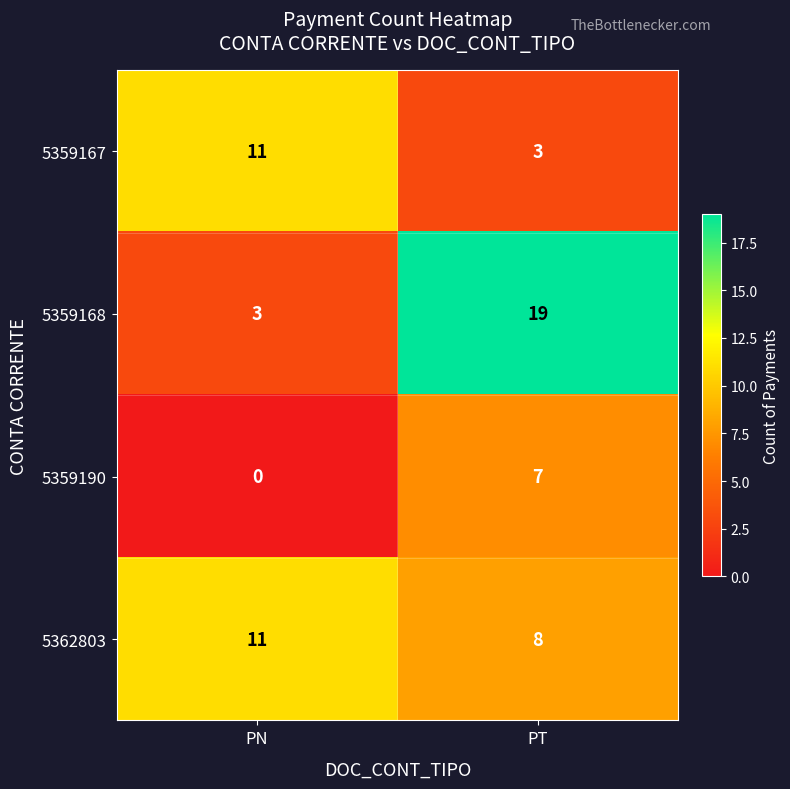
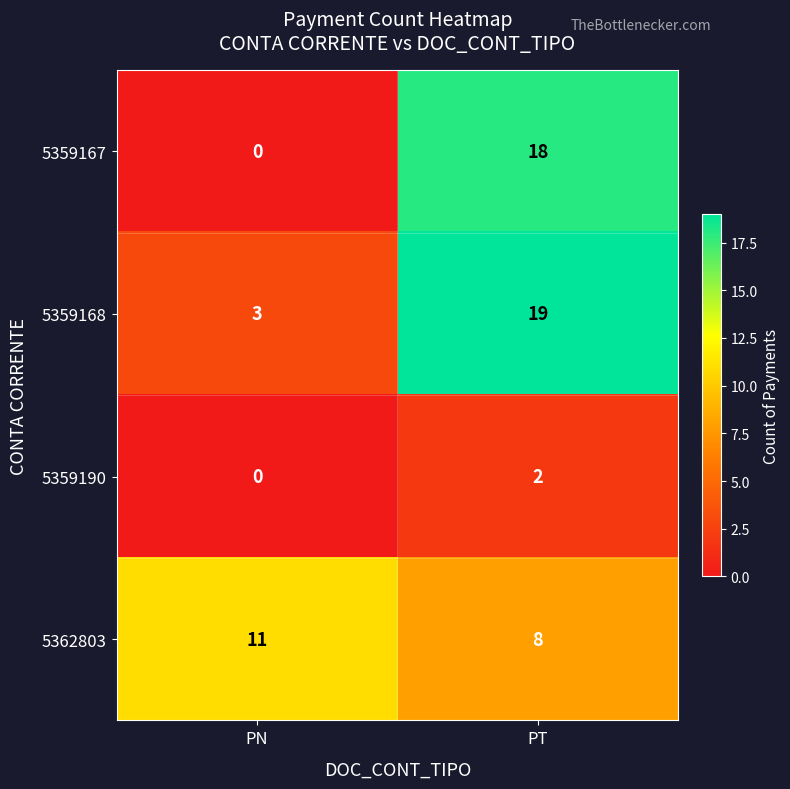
5359167, PN: 11 -> 0
5359167, PT: 3 -> 18
5359190, PT: 7 -> 2
